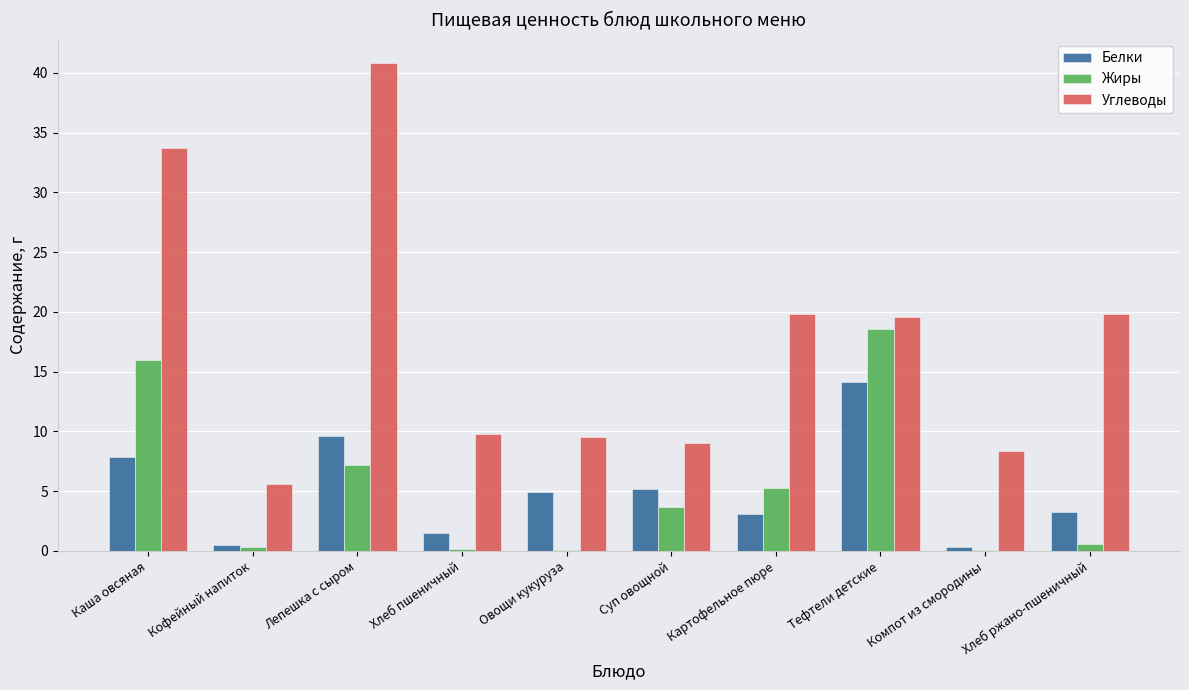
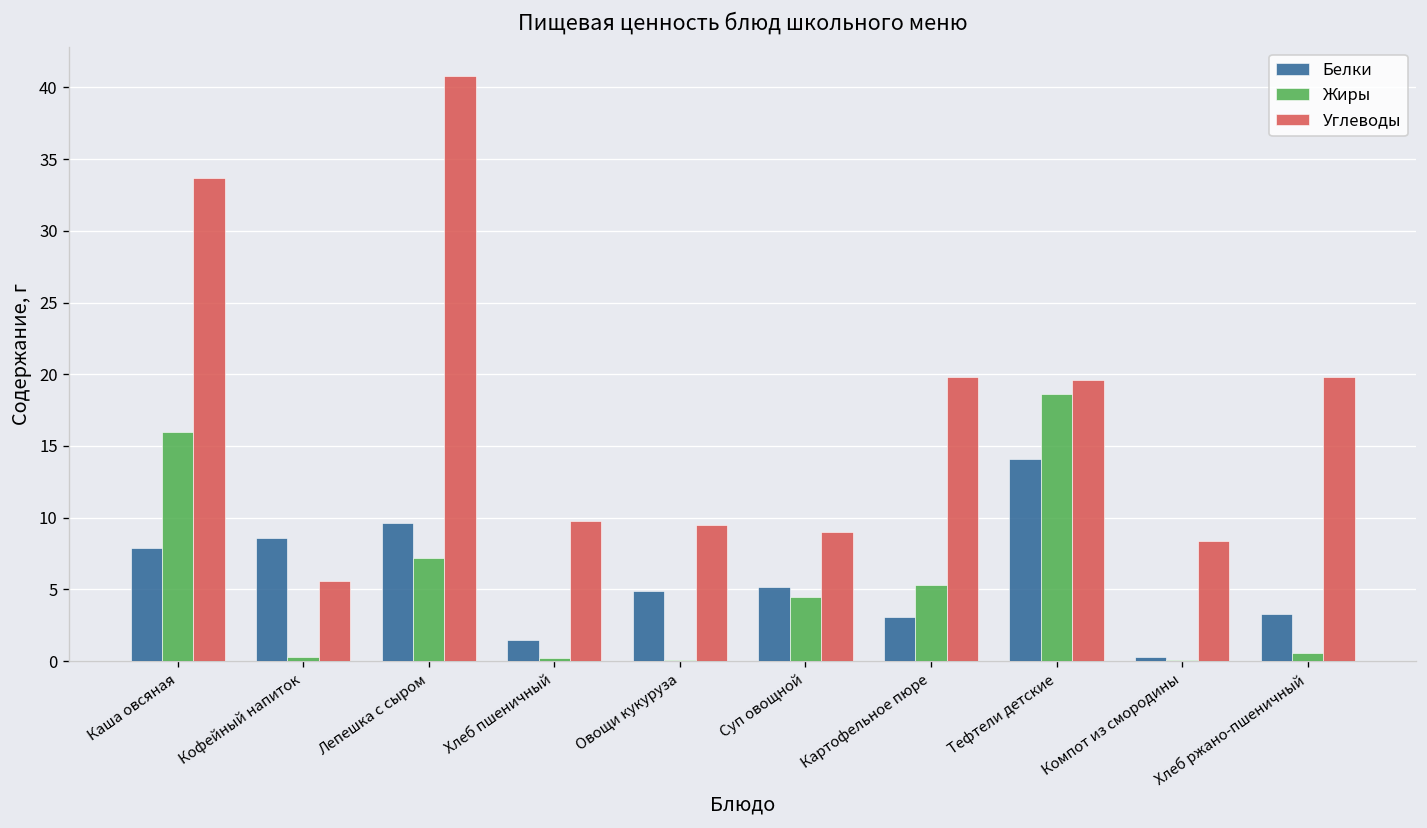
Белки, Кофейный напиток: 0.5 -> 8.6
Жиры, Суп овощной: 3.7 -> 4.5
